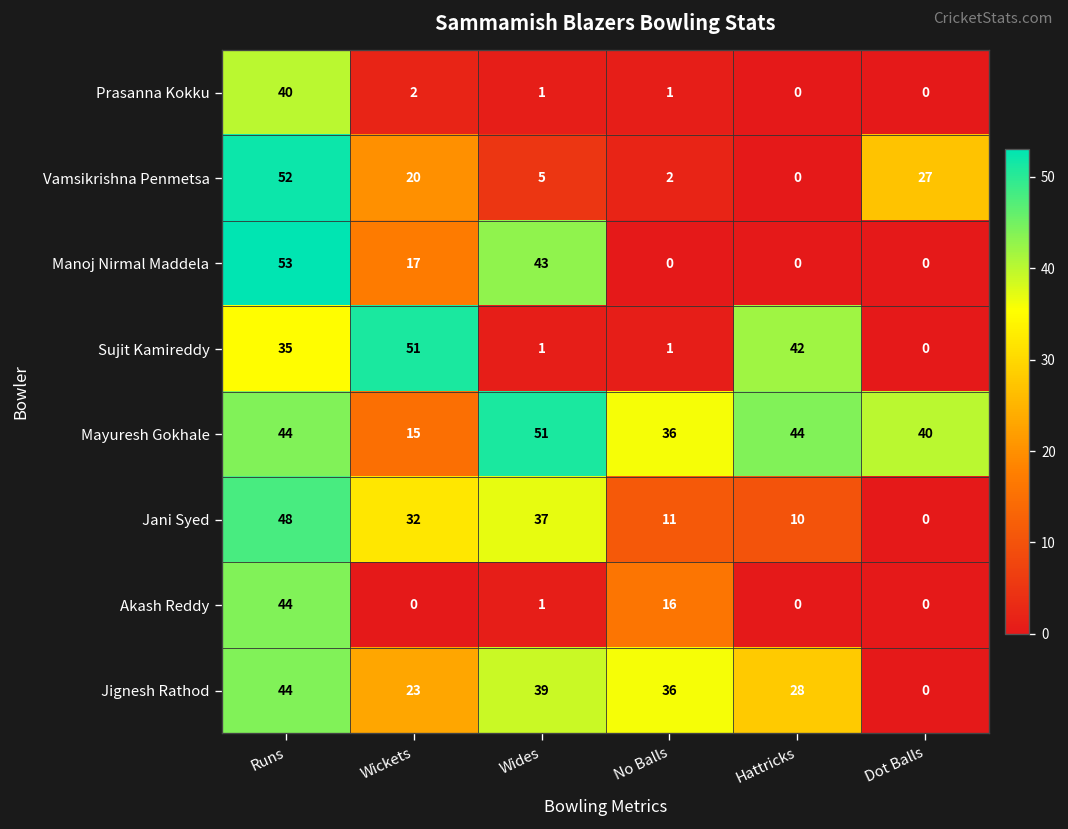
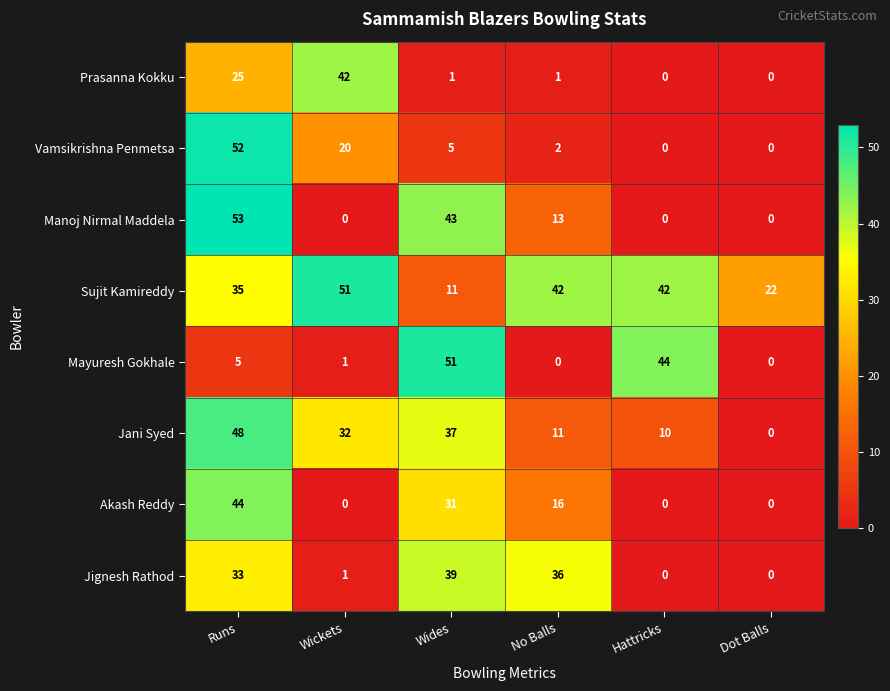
Prasanna Kokku, Runs: 40 -> 25
Prasanna Kokku, Wickets: 2 -> 42
Vamsikrishna Penmetsa, Dot Balls: 27 -> 0
Manoj Nirmal Maddela, Wickets: 17 -> 0
Manoj Nirmal Maddela, No Balls: 0 -> 13
Sujit Kamireddy, Wides: 1 -> 11
Sujit Kamireddy, No Balls: 1 -> 42
Sujit Kamireddy, Dot Balls: 0 -> 22
Mayuresh Gokhale, Runs: 44 -> 5
Mayuresh Gokhale, Wickets: 15 -> 1
Mayuresh Gokhale, No Balls: 36 -> 0
Mayuresh Gokhale, Dot Balls: 40 -> 0
Akash Reddy, Wides: 1 -> 31
Jignesh Rathod, Runs: 44 -> 33
Jignesh Rathod, Wickets: 23 -> 1
Jignesh Rathod, Hattricks: 28 -> 0
